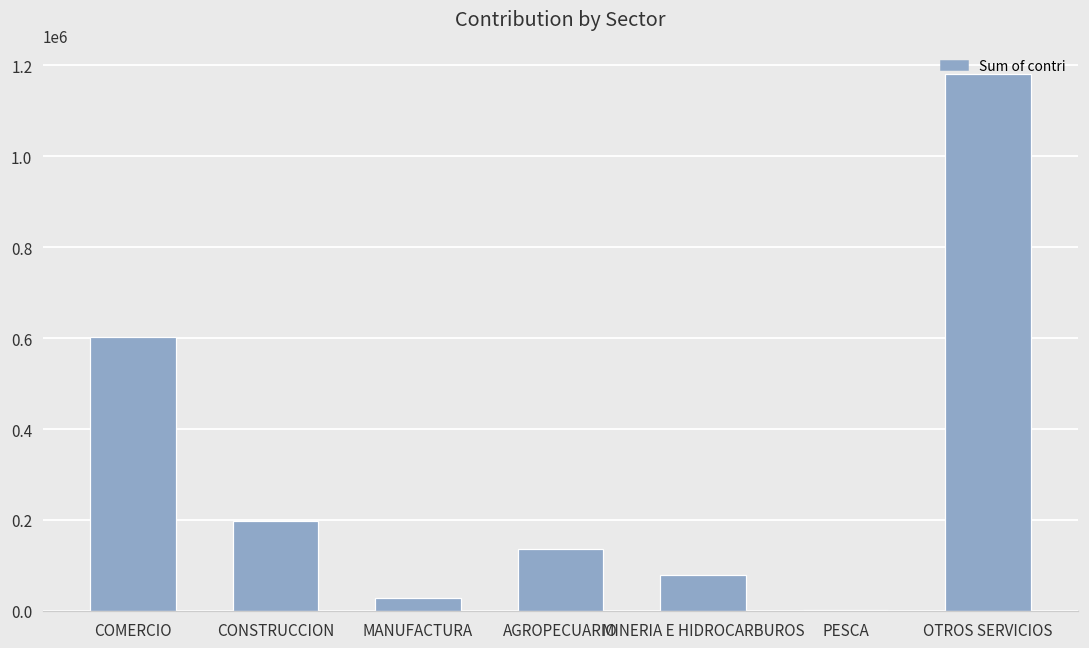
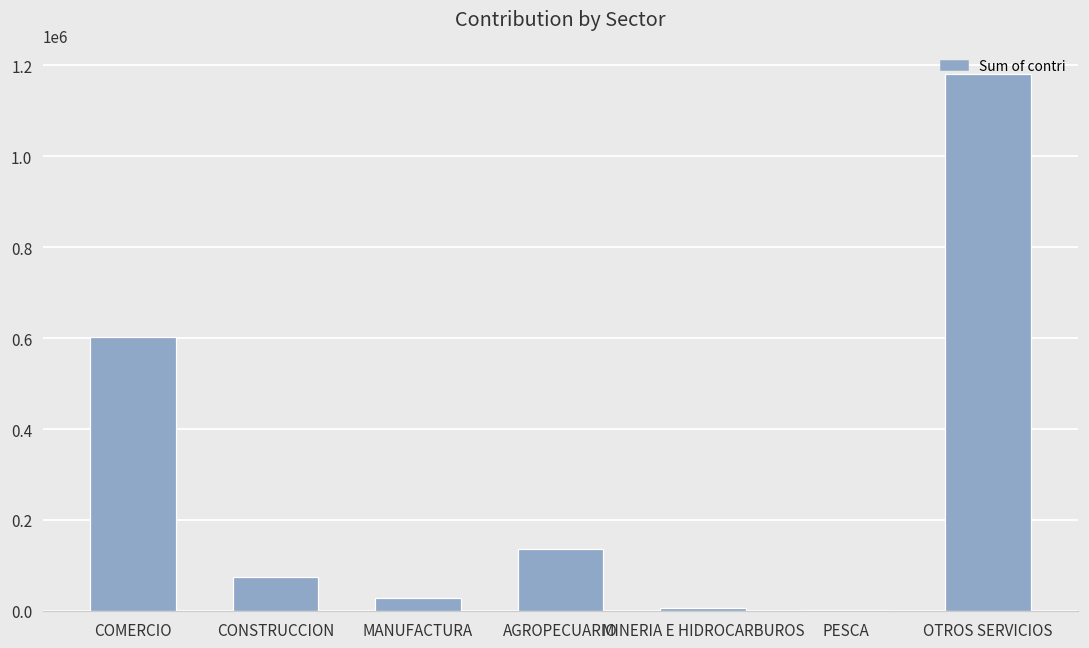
CONSTRUCCION: 200000 -> 70000
MINERIA E HIDROCARBUROS: 80000 -> 10000
